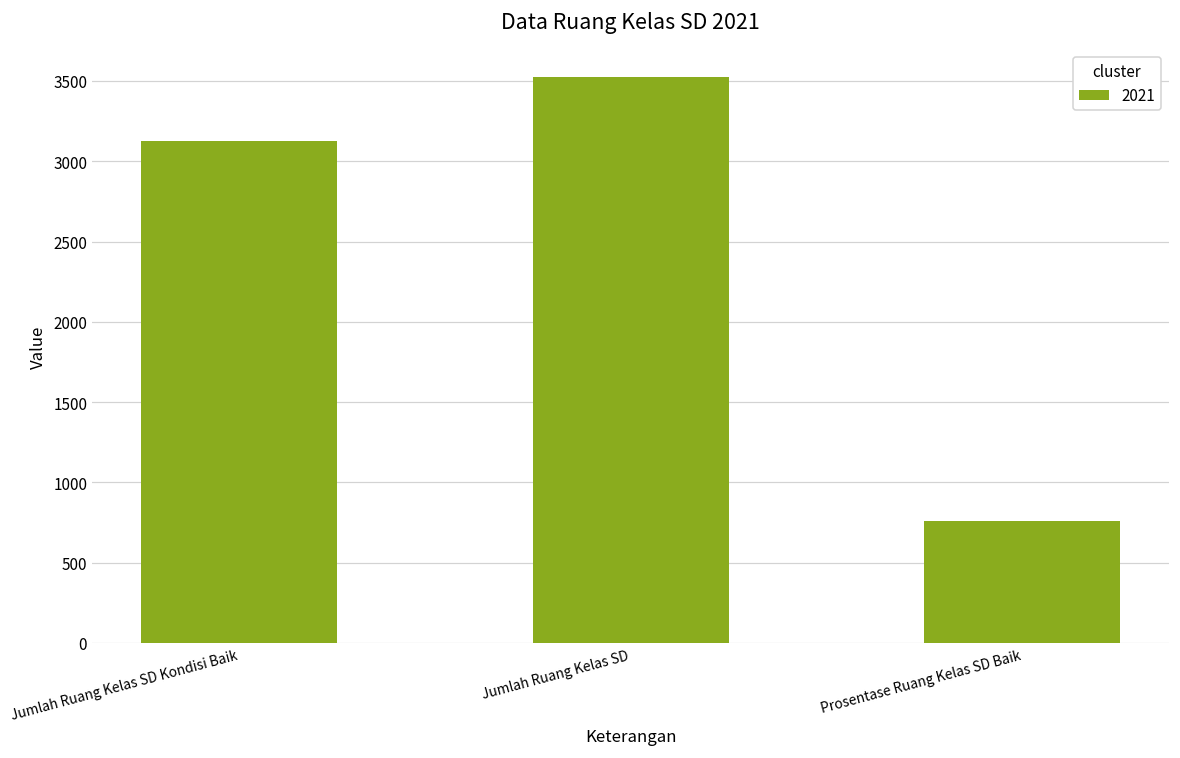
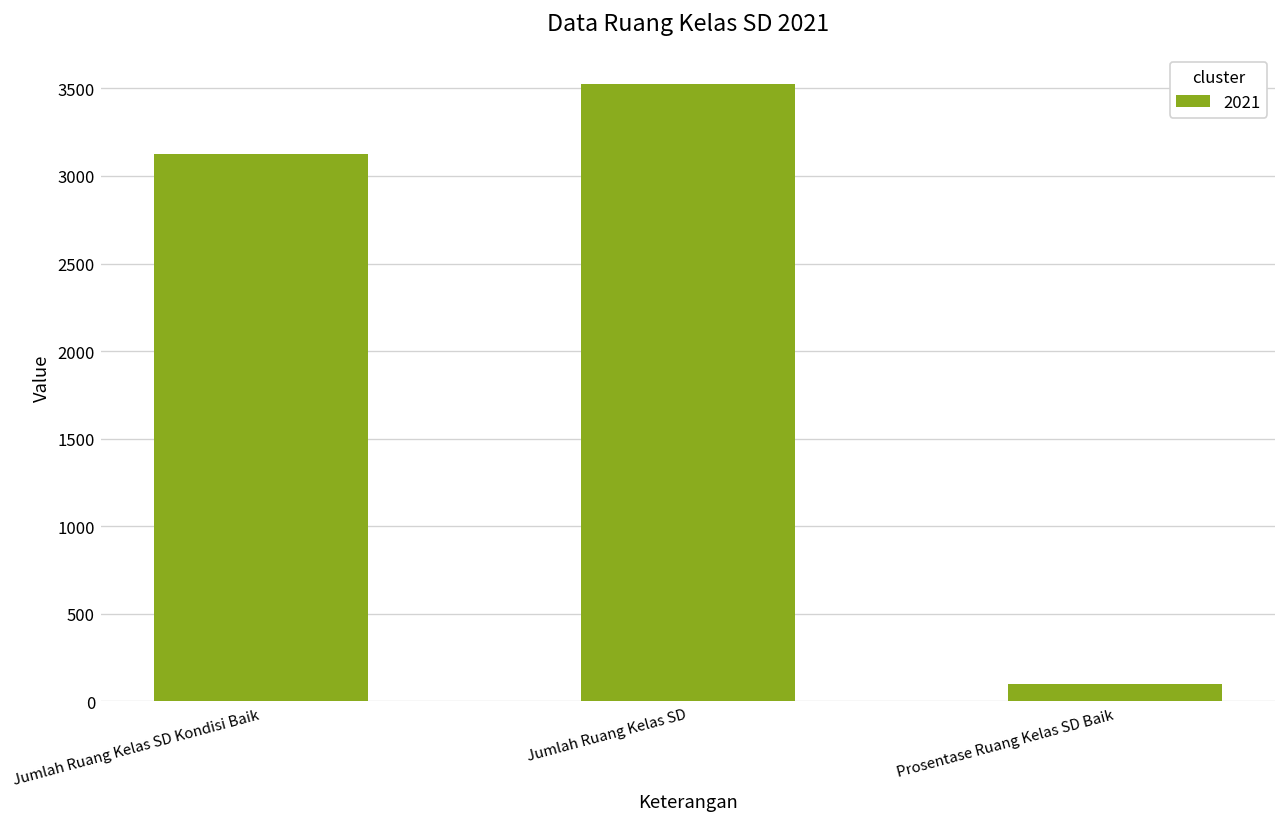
Prosentase Ruang Kelas SD Baik: 760 -> 100
